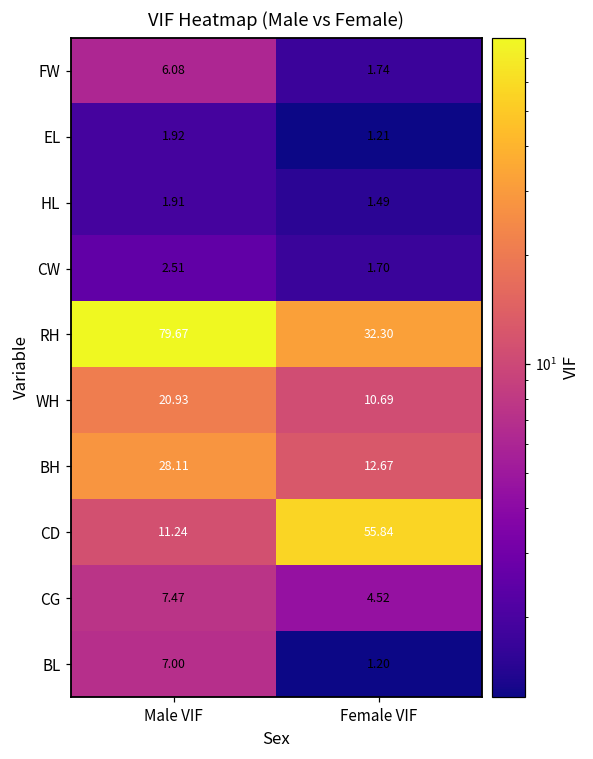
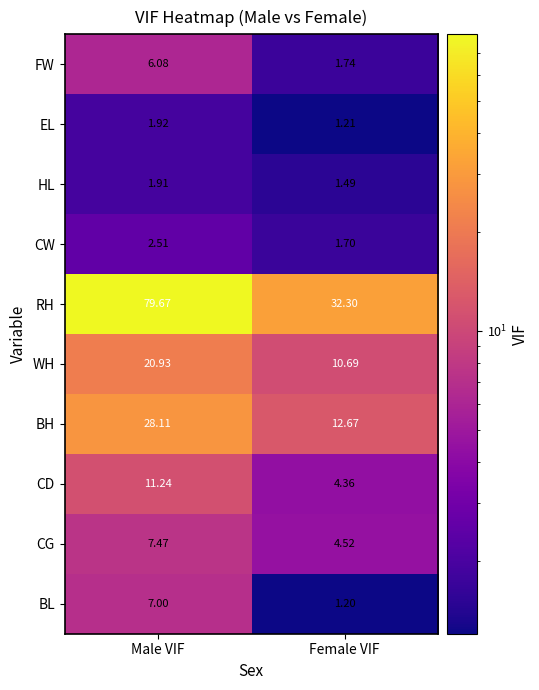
CD, Female VIF: 55.84 -> 4.36
